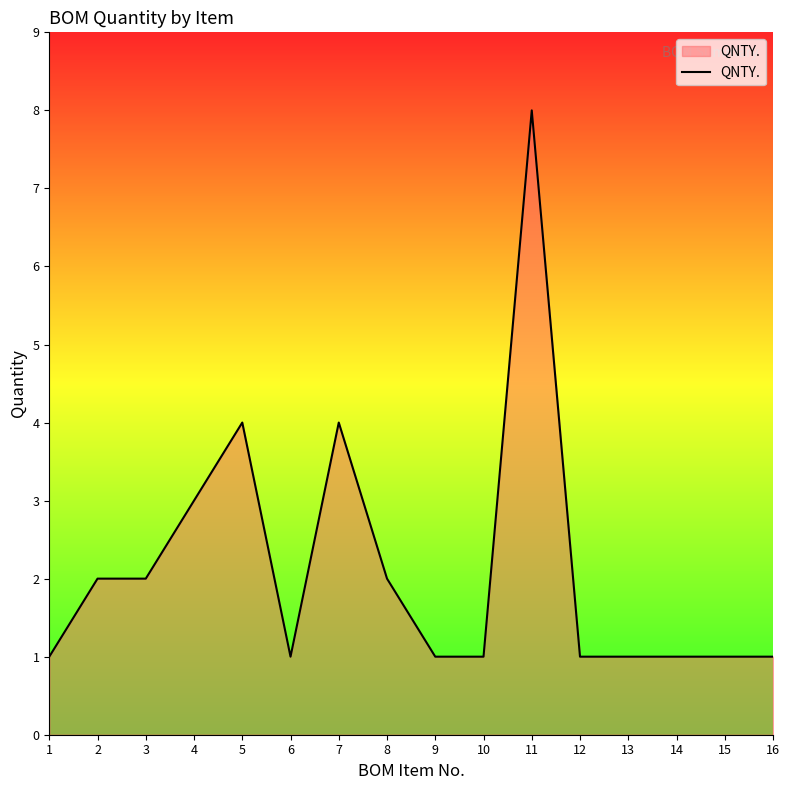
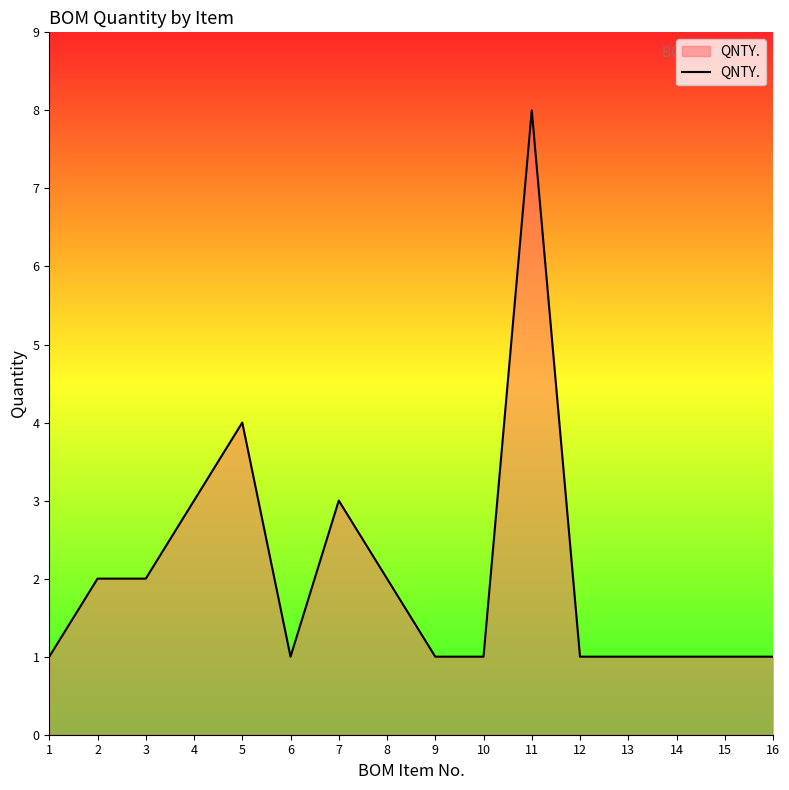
7: 4 -> 3
